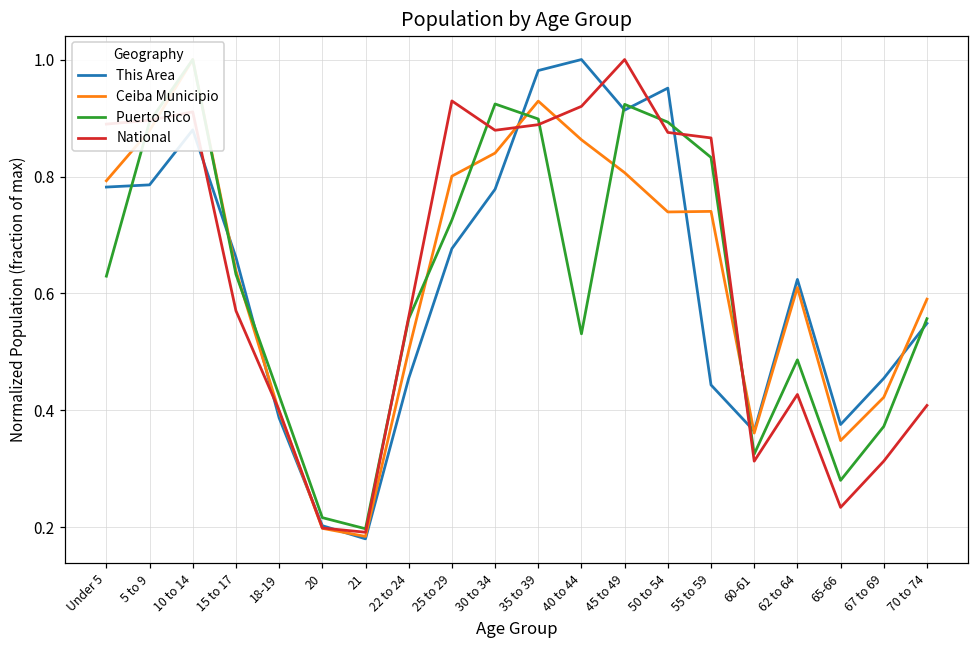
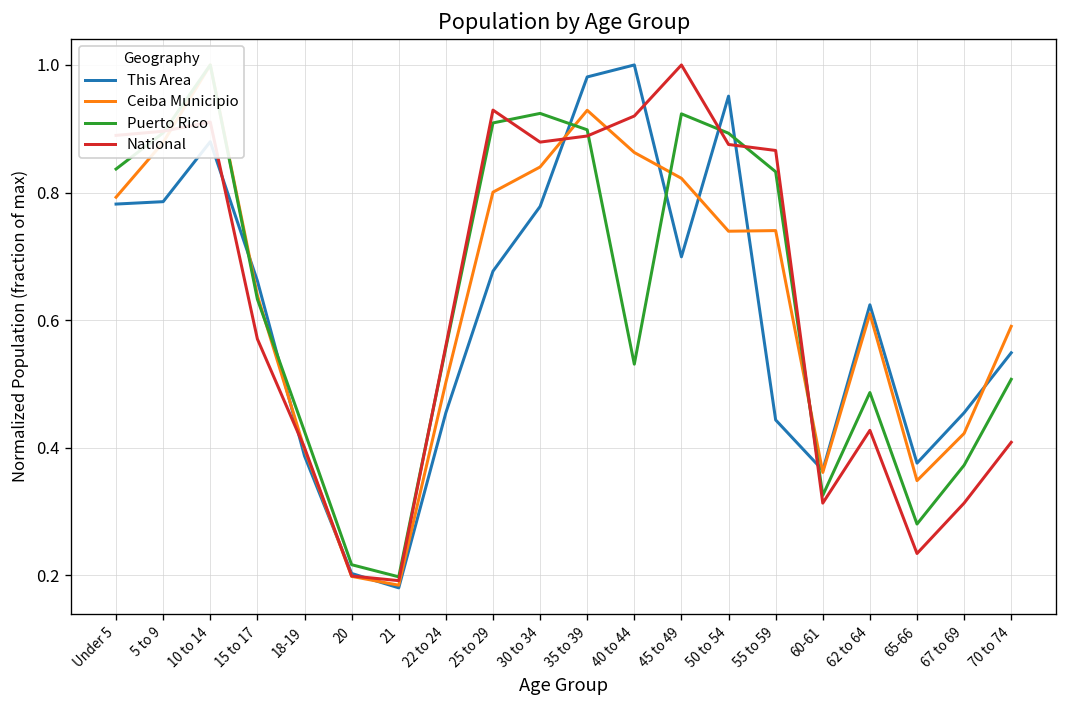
Puerto Rico, Under 5: 0.63 -> 0.84
Puerto Rico, 25 to 29: 0.73 -> 0.91
This Area, 45 to 49: 0.91 -> 0.70
Ceiba Municipio, 45 to 49: 0.81 -> 0.82
Puerto Rico, 70 to 74: 0.56 -> 0.51
